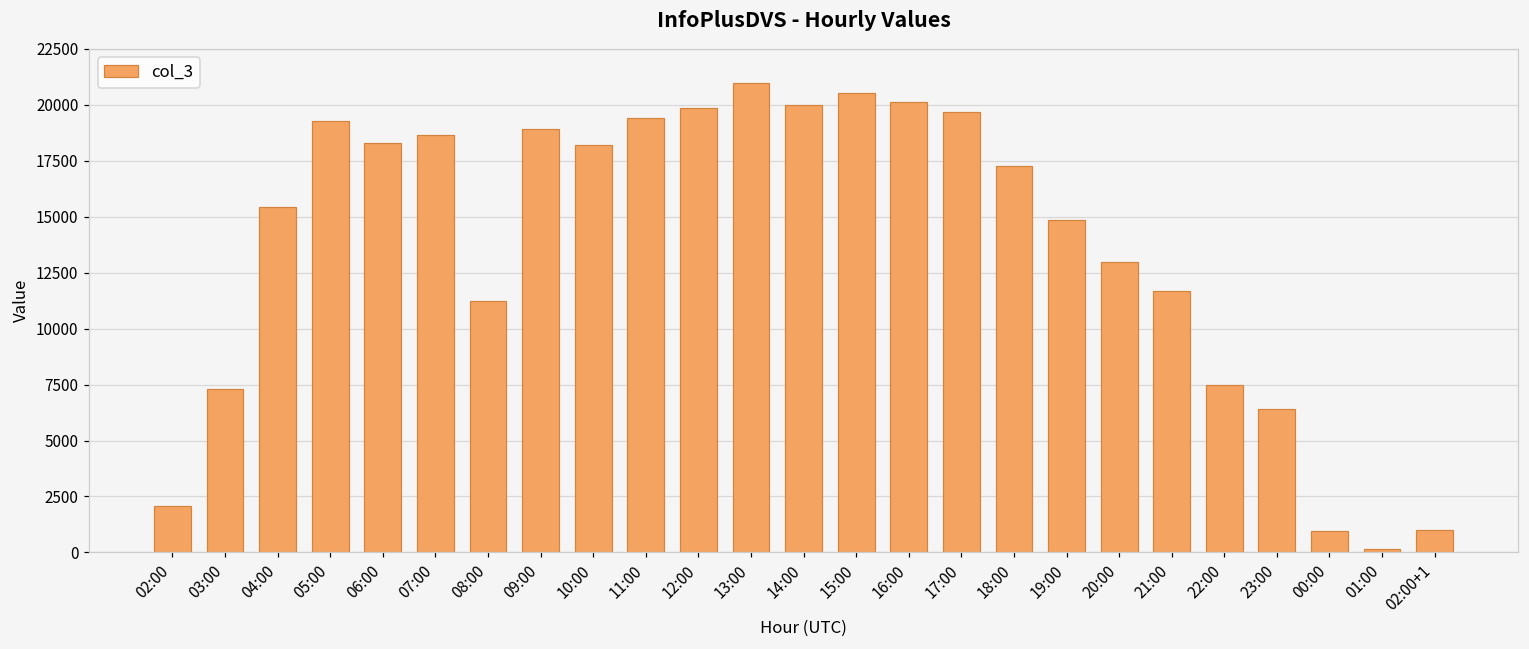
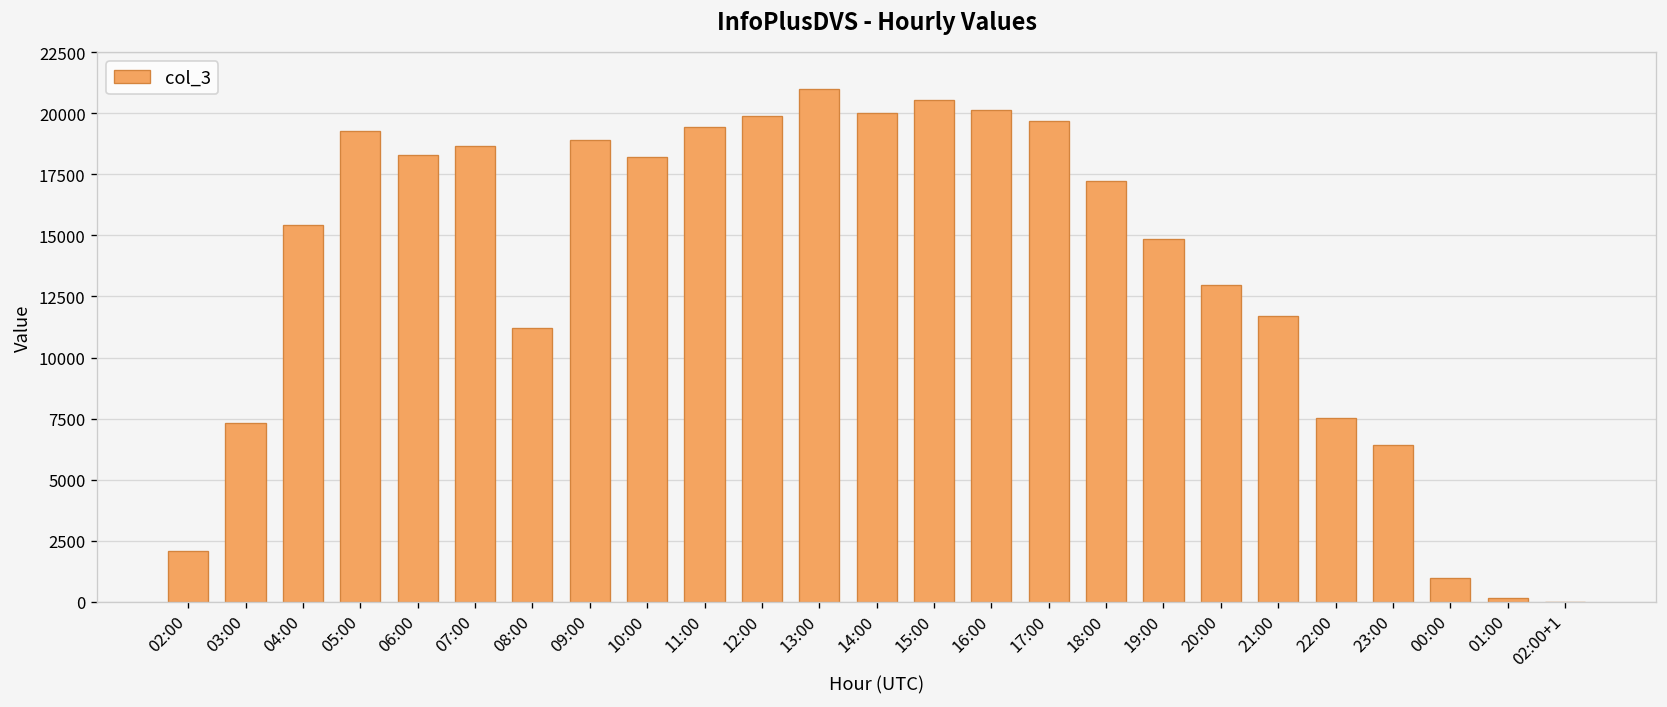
02:00+1: 1000 -> 0
